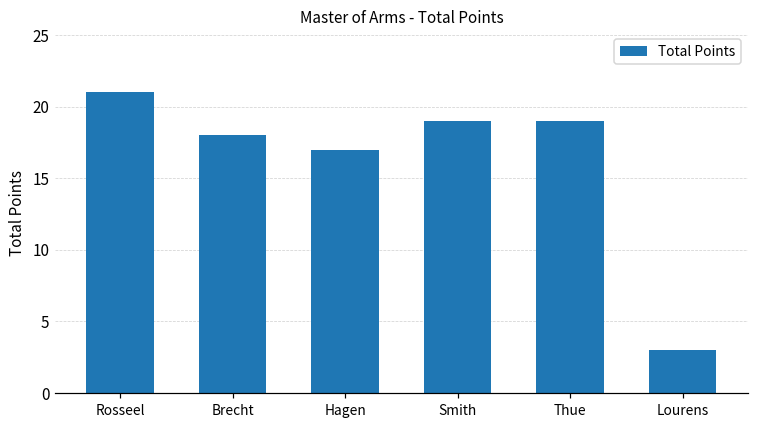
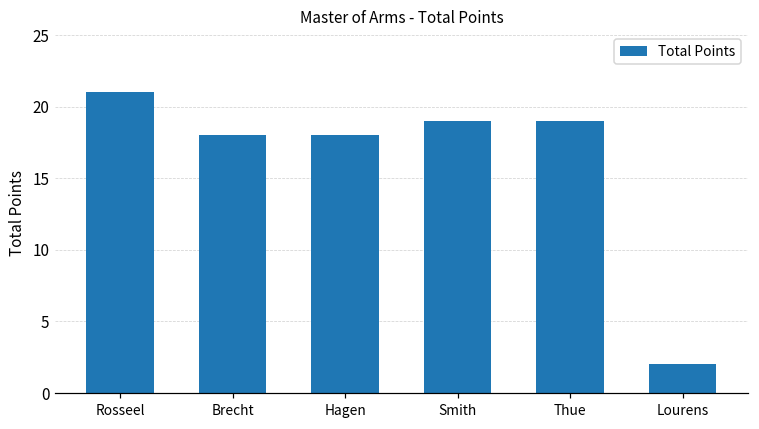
Hagen: 17 -> 18
Lourens: 3 -> 2
